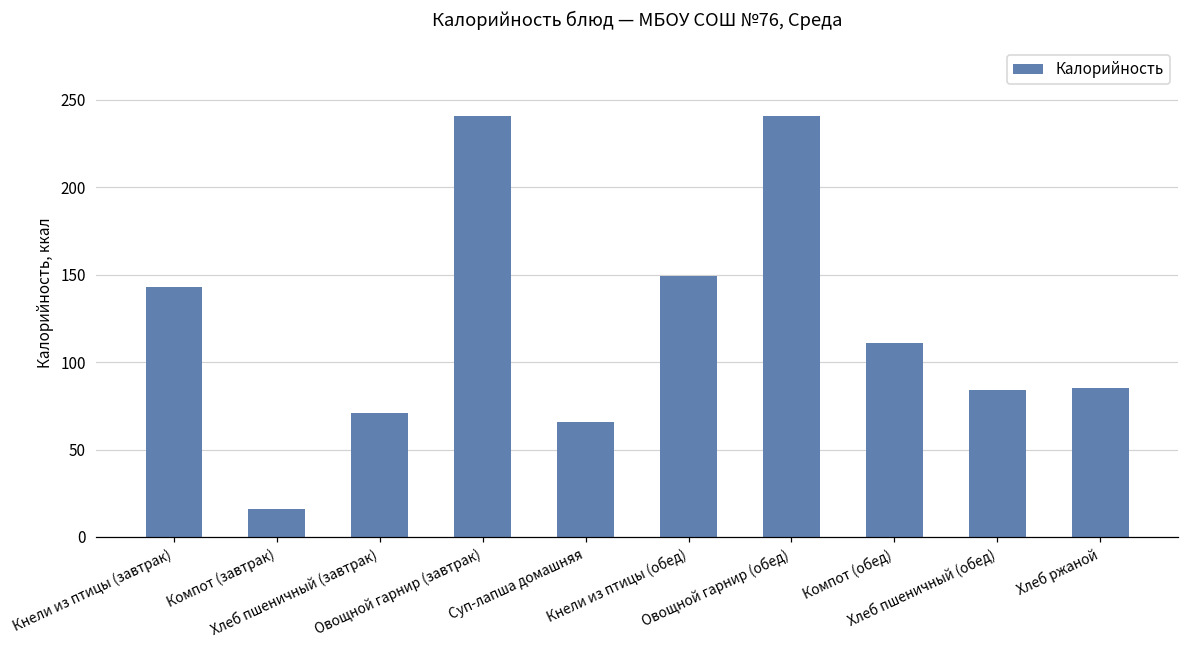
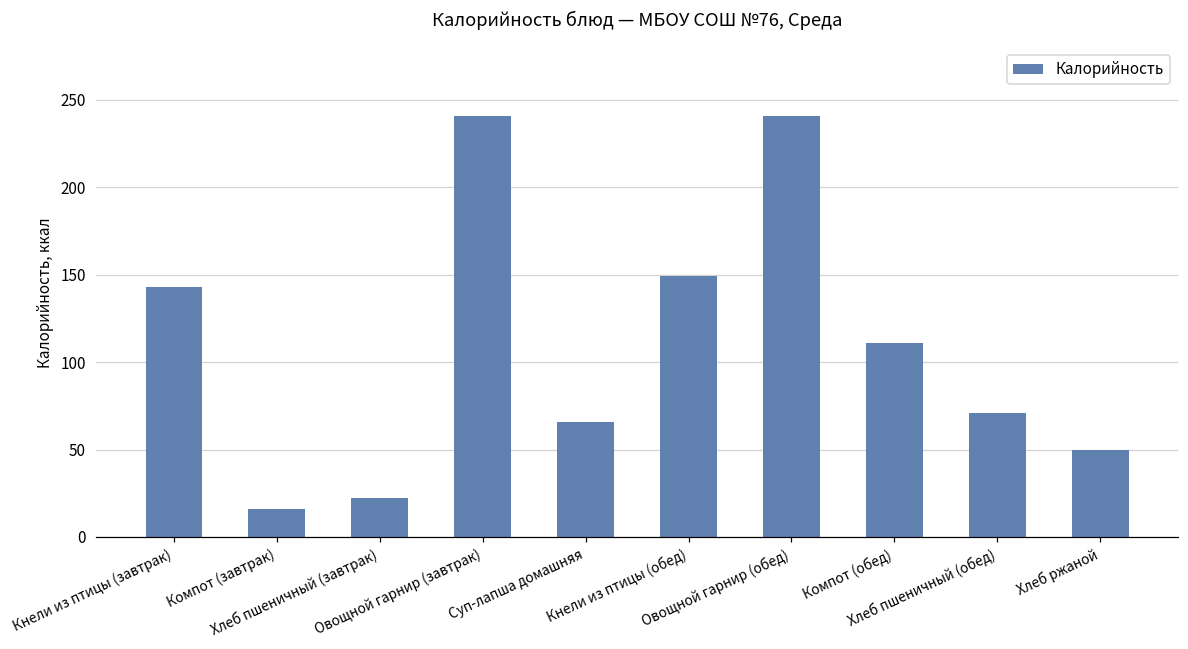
Хлеб пшеничный (завтрак): 71 -> 22
Хлеб пшеничный (обед): 84 -> 71
Хлеб ржаной: 85 -> 50
